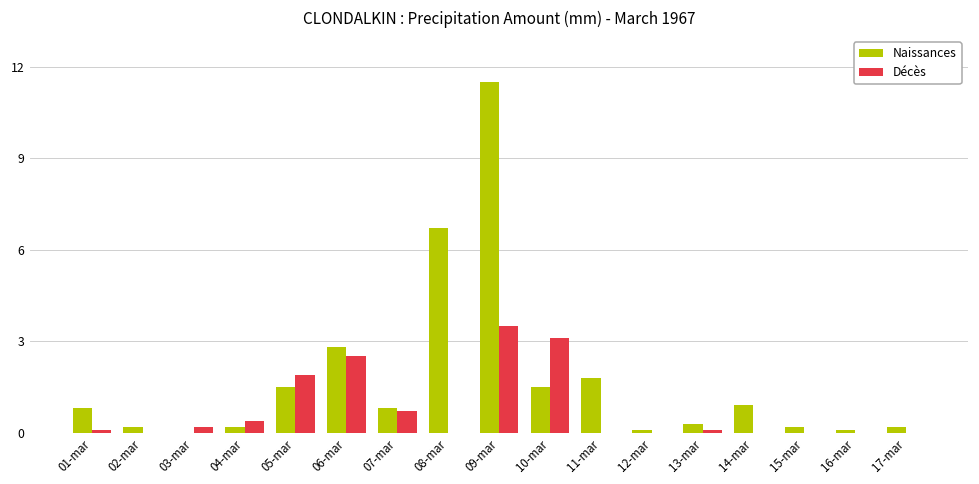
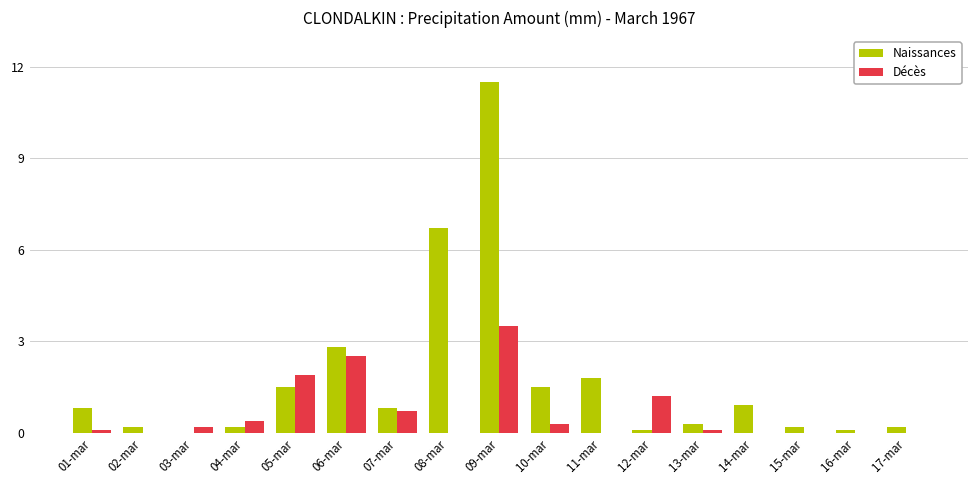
Décès, 10-mar: 3.1 -> 0.3
Décès, 12-mar: 0.0 -> 1.2
